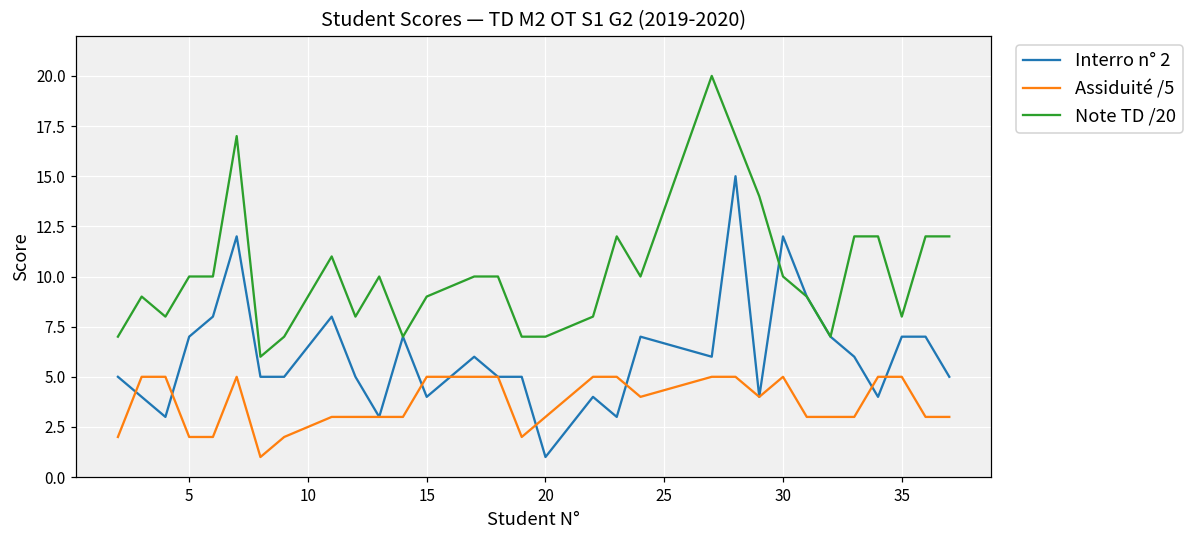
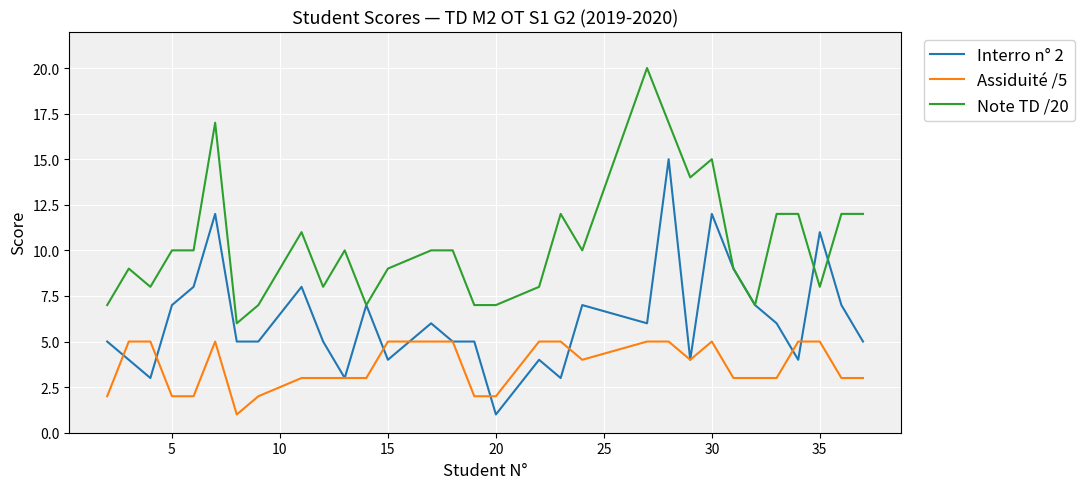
Assiduité /5, 20: 3 -> 2
Note TD /20, 30: 10 -> 15
Interro n° 2, 35: 7 -> 11
